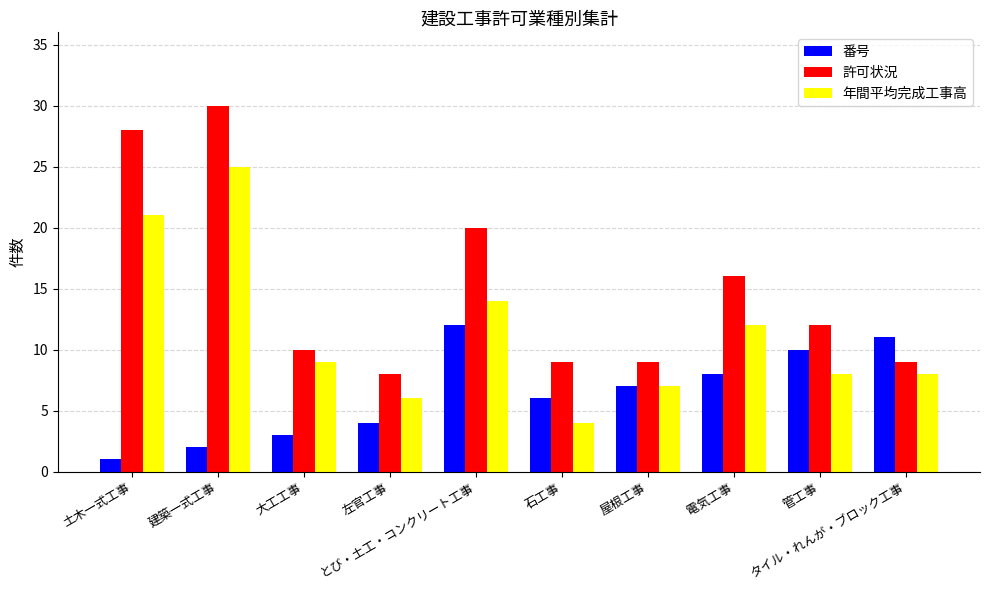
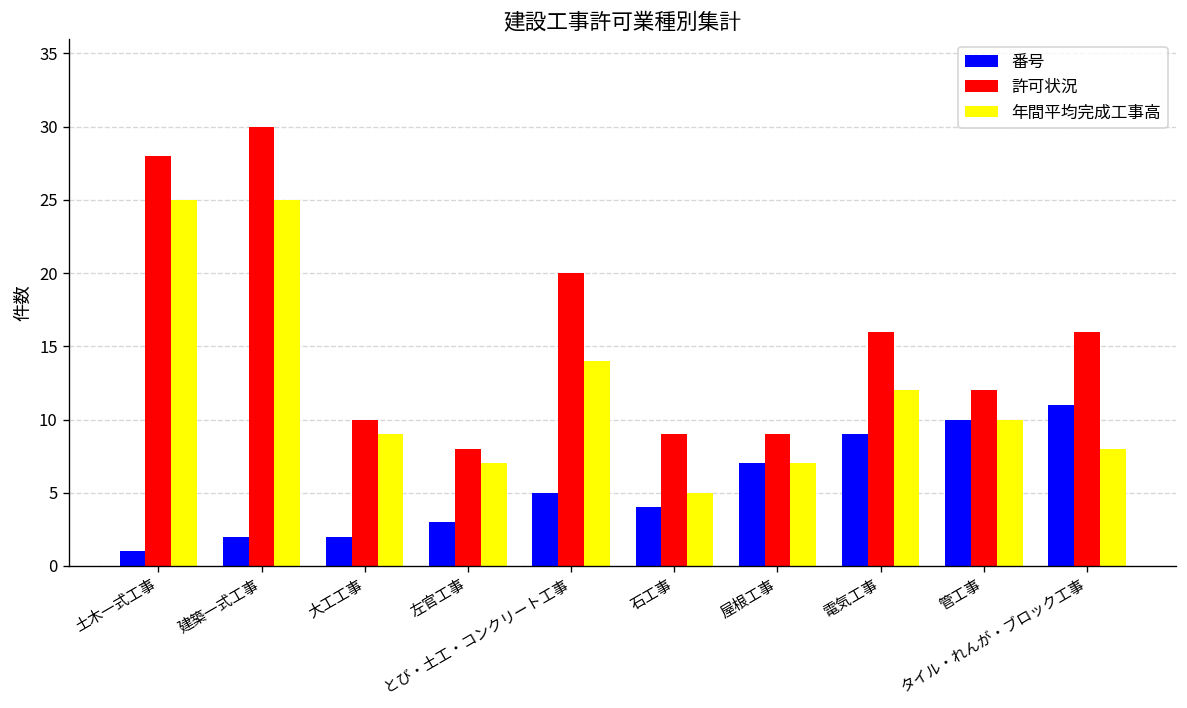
年間平均完成工事高, 土木一式工事: 21 -> 25
番号, 大工工事: 3 -> 2
番号, 左官工事: 4 -> 3
年間平均完成工事高, 左官工事: 6 -> 7
番号, とび・土工・コンクリート工事: 12 -> 5
番号, 石工事: 6 -> 4
年間平均完成工事高, 石工事: 4 -> 5
番号, 電気工事: 8 -> 9
年間平均完成工事高, 管工事: 8 -> 10
許可状況, タイル・れんが・ブロック工事: 9 -> 16
